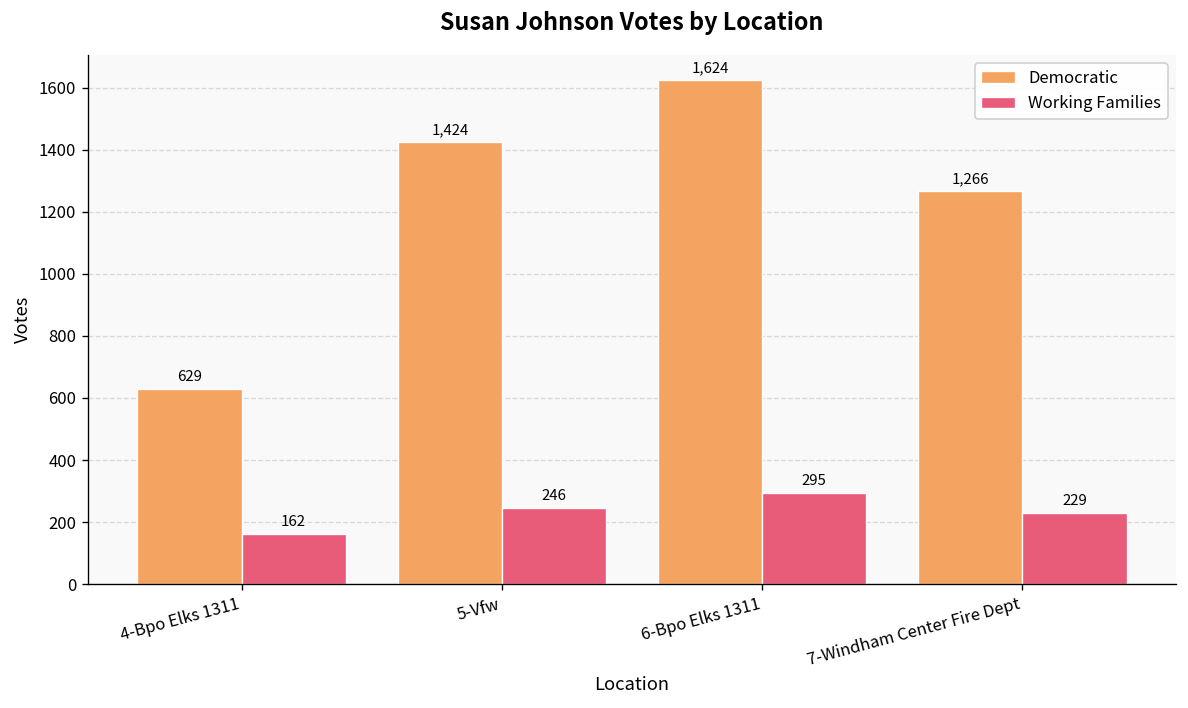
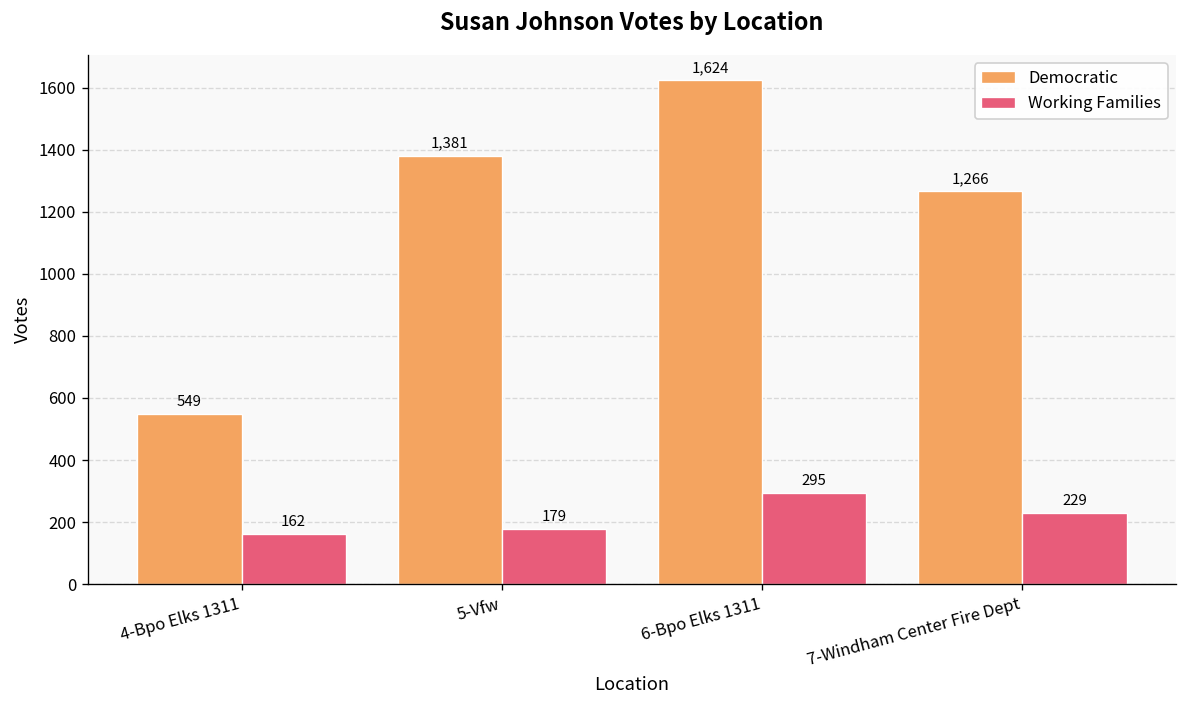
Democratic, 4-Bpo Elks 1311: 629 -> 549
Democratic, 5-Vfw: 1,424 -> 1,381
Working Families, 5-Vfw: 246 -> 179
